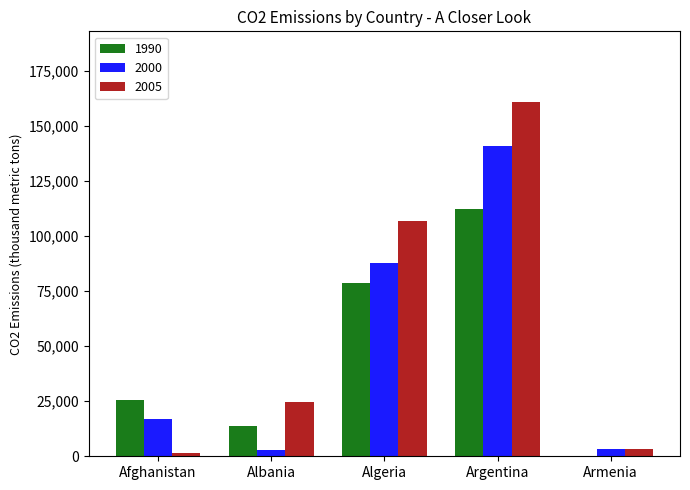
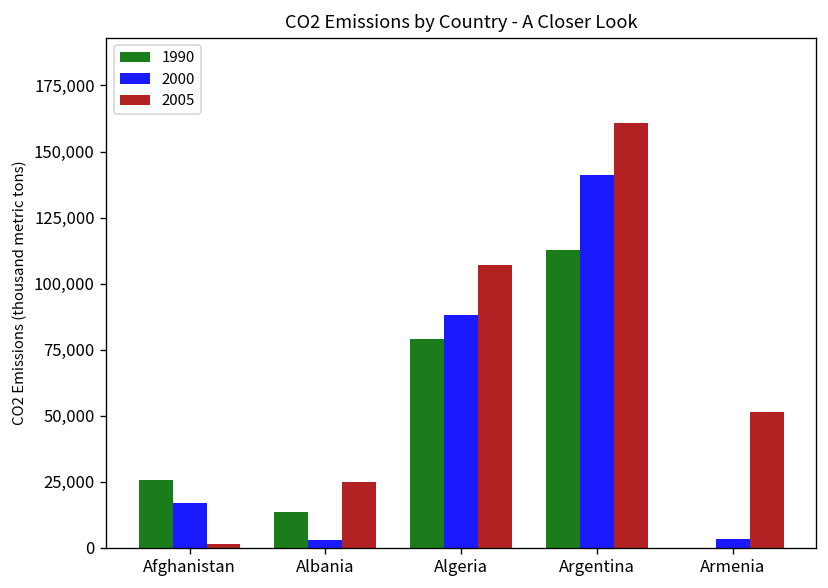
2005, Armenia: 3,000 -> 51,000
